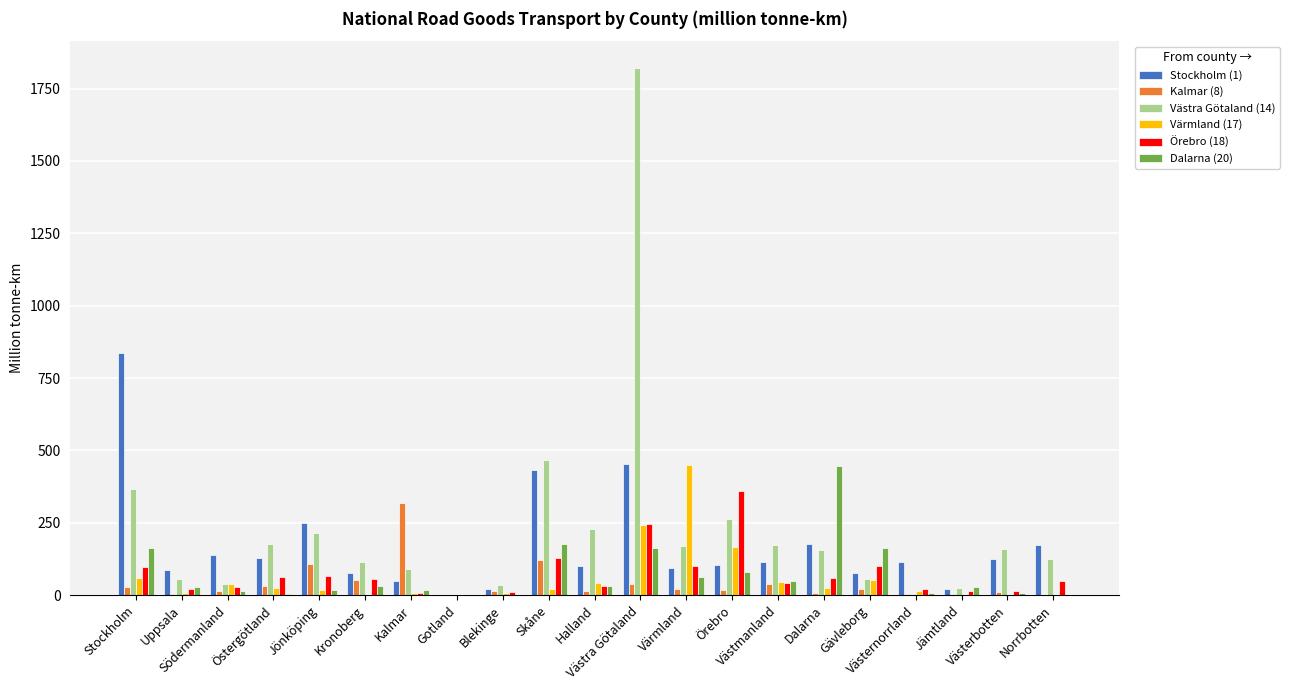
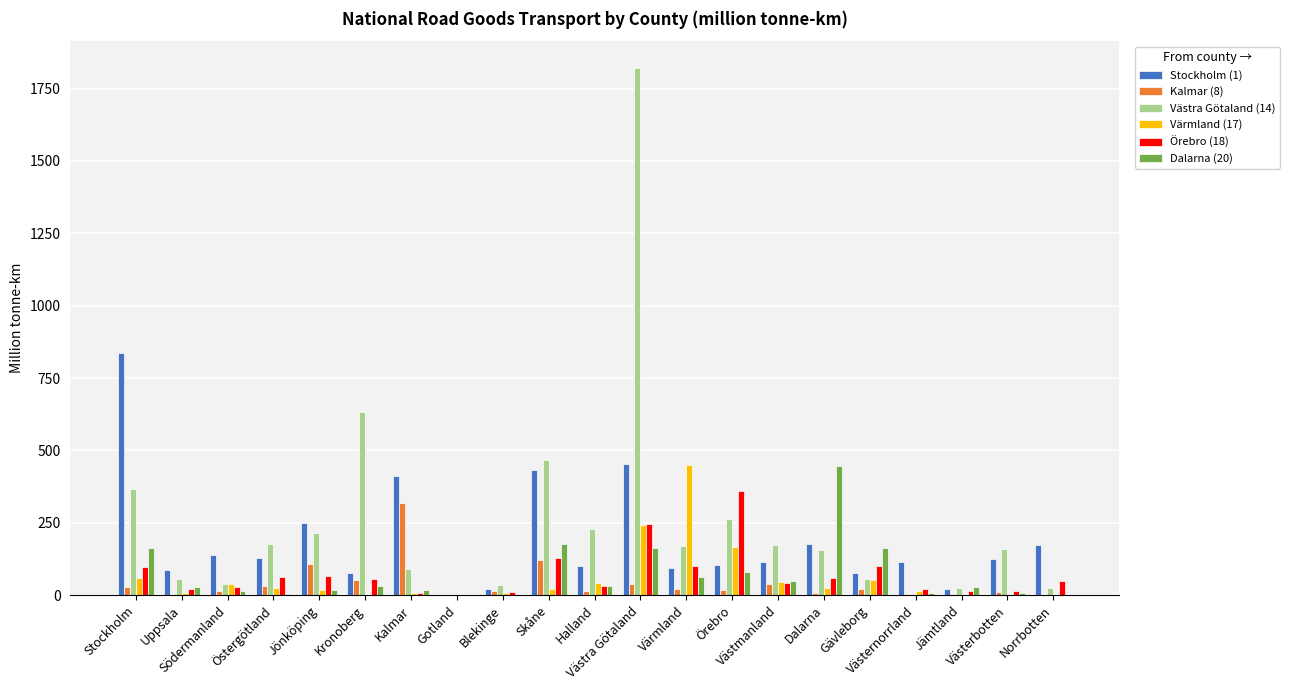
Västra Götaland (14), Kronoberg: 120 -> 630
Stockholm (1), Kalmar: 50 -> 410
Västra Götaland (14), Norrbotten: 120 -> 30
